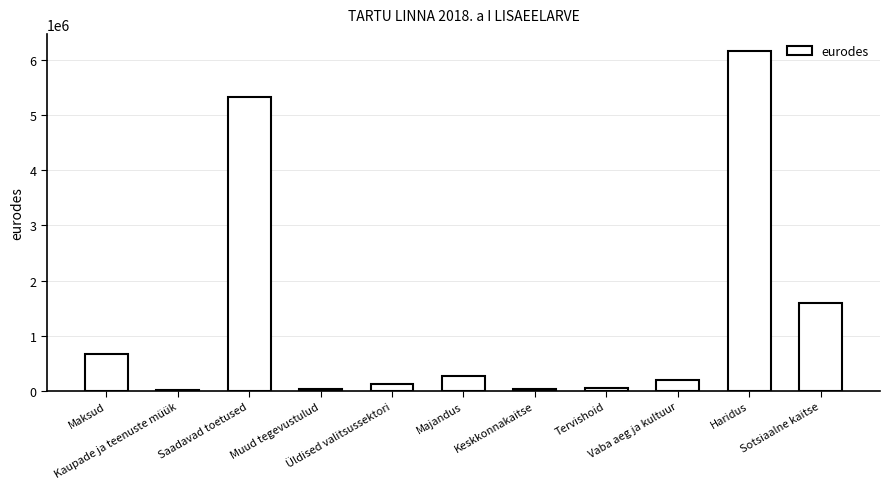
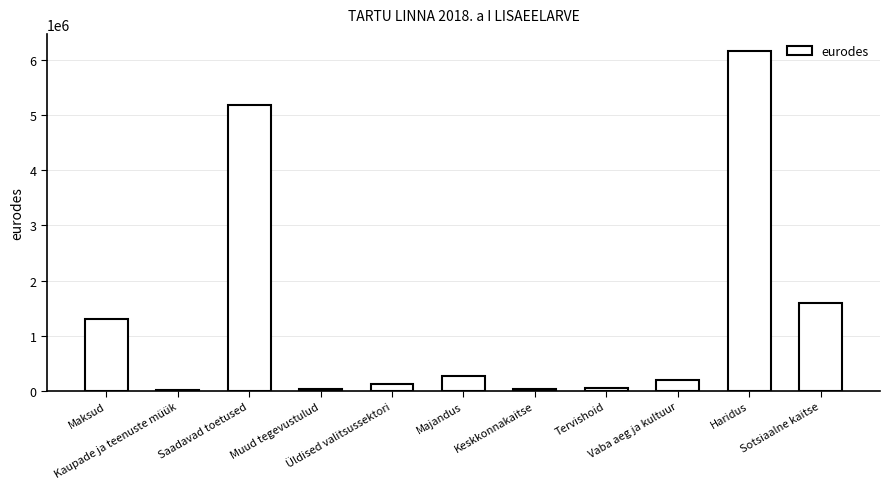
Maksud: 700000 -> 1300000
Saadavad toetused: 5300000 -> 5200000
